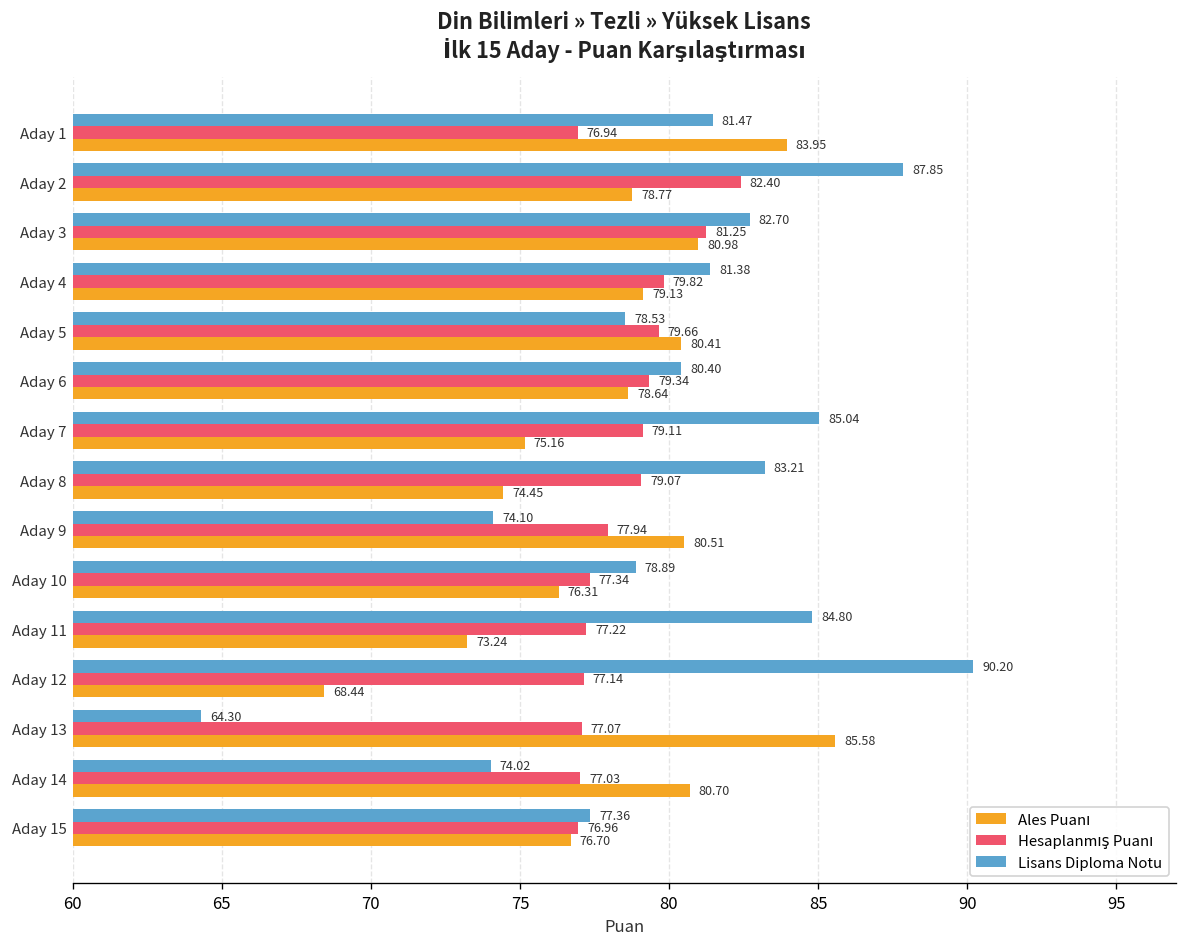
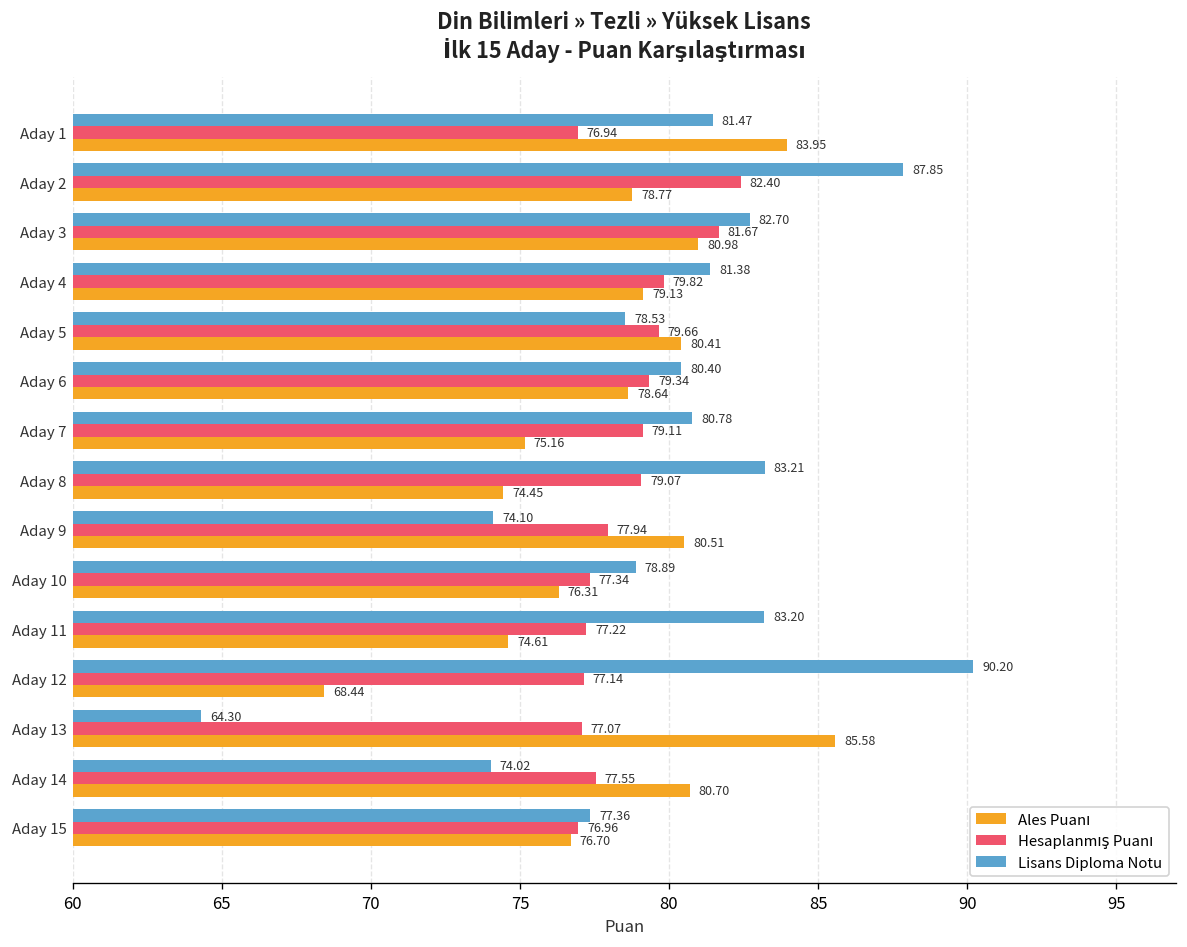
Hesaplanmış Puanı, Aday 3: 81.25 -> 81.67
Lisans Diploma Notu, Aday 7: 85.04 -> 80.78
Lisans Diploma Notu, Aday 11: 84.80 -> 83.20
Ales Puanı, Aday 11: 73.24 -> 74.61
Hesaplanmış Puanı, Aday 14: 77.03 -> 77.55
